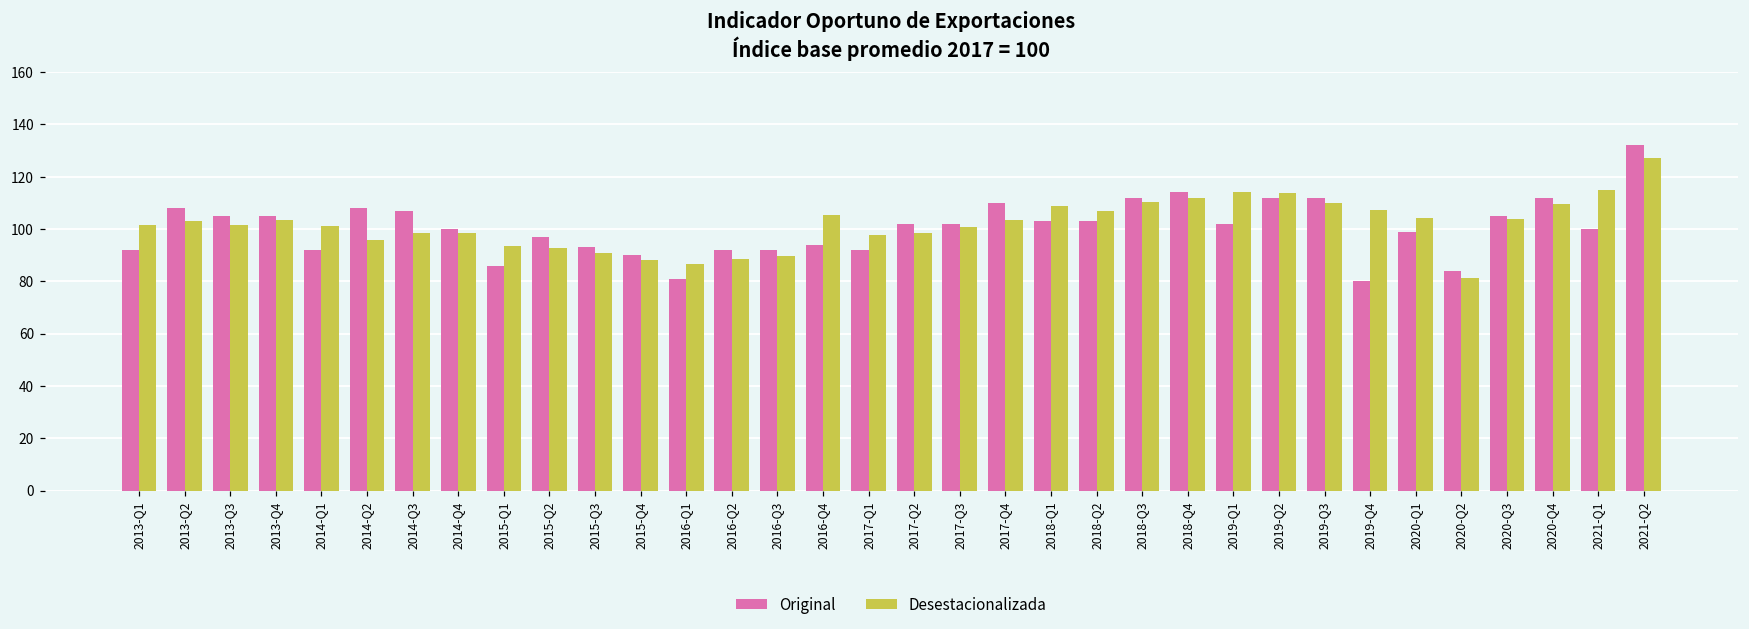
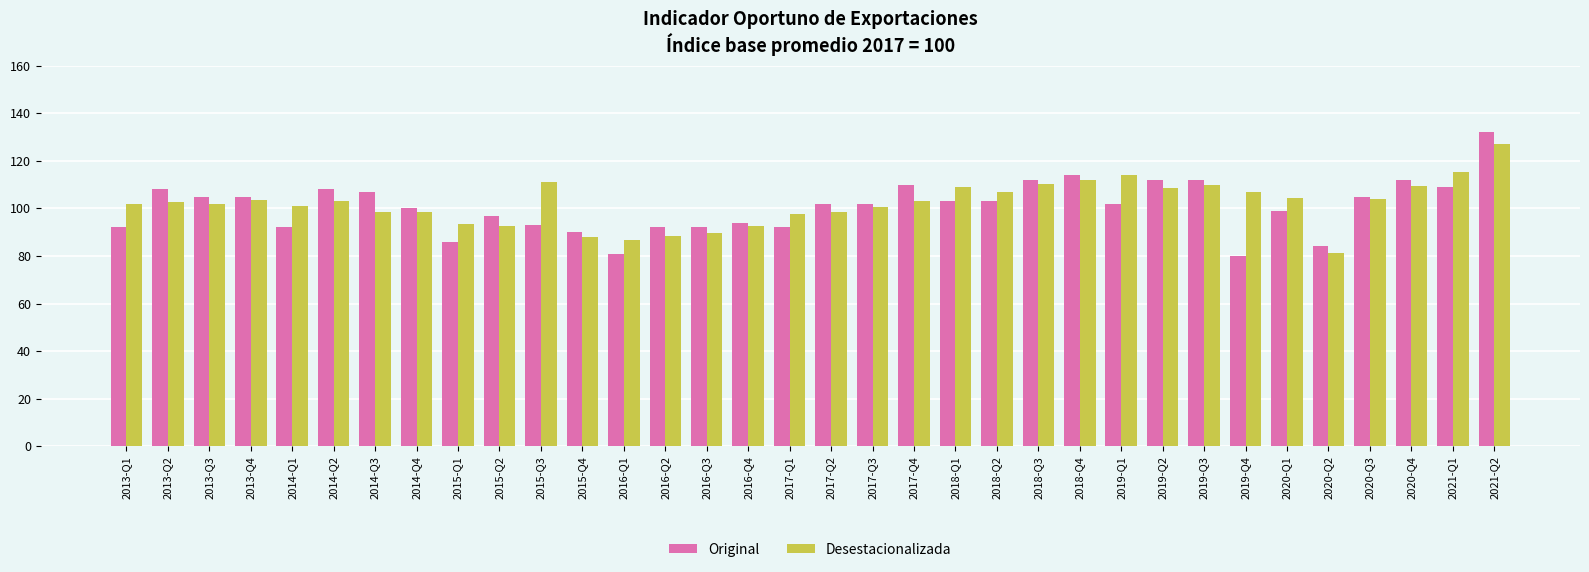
Desestacionalizada, 2014-Q2: 96 -> 103
Desestacionalizada, 2015-Q3: 91 -> 111
Desestacionalizada, 2016-Q4: 105 -> 93
Desestacionalizada, 2019-Q2: 114 -> 109
Original, 2021-Q1: 100 -> 109
